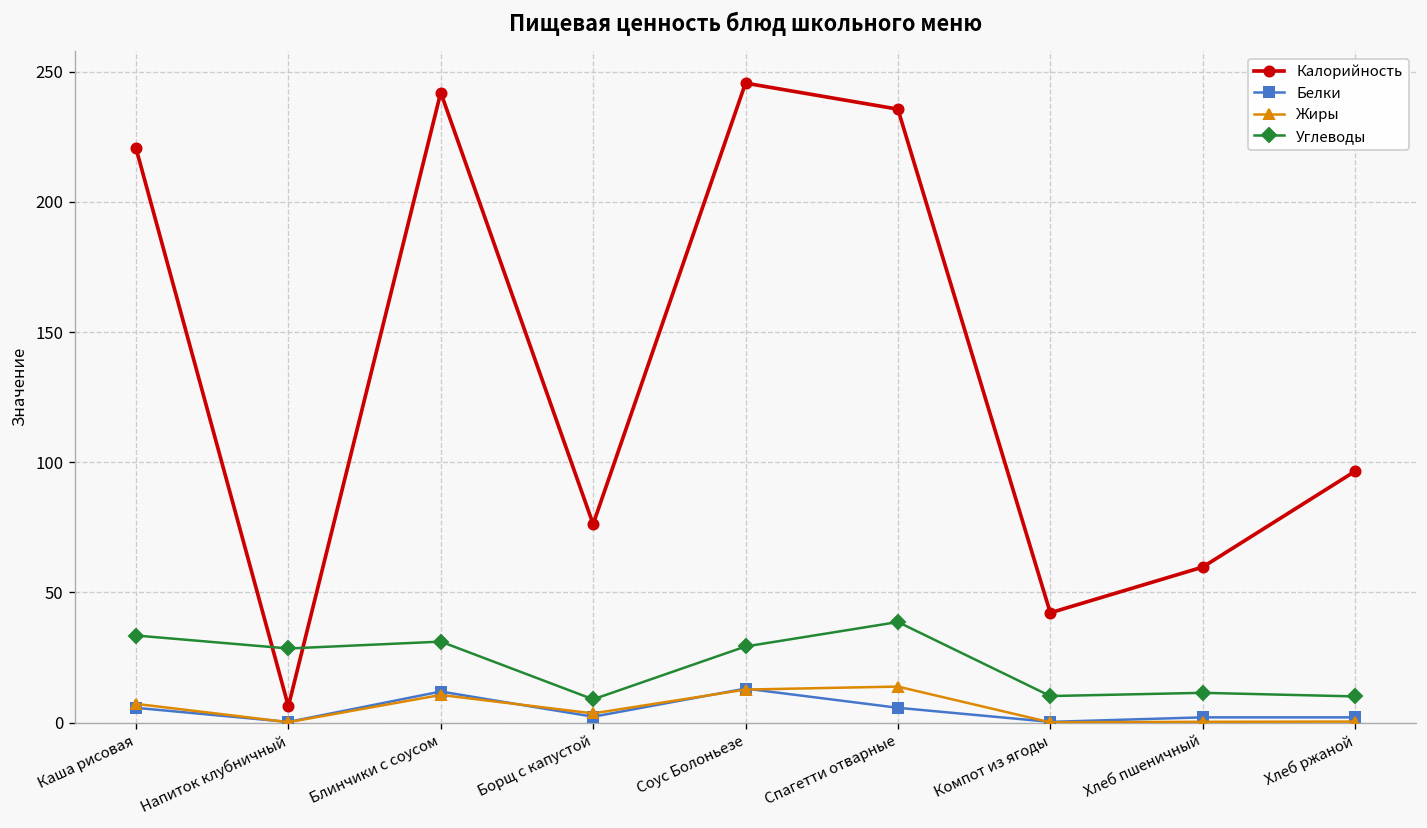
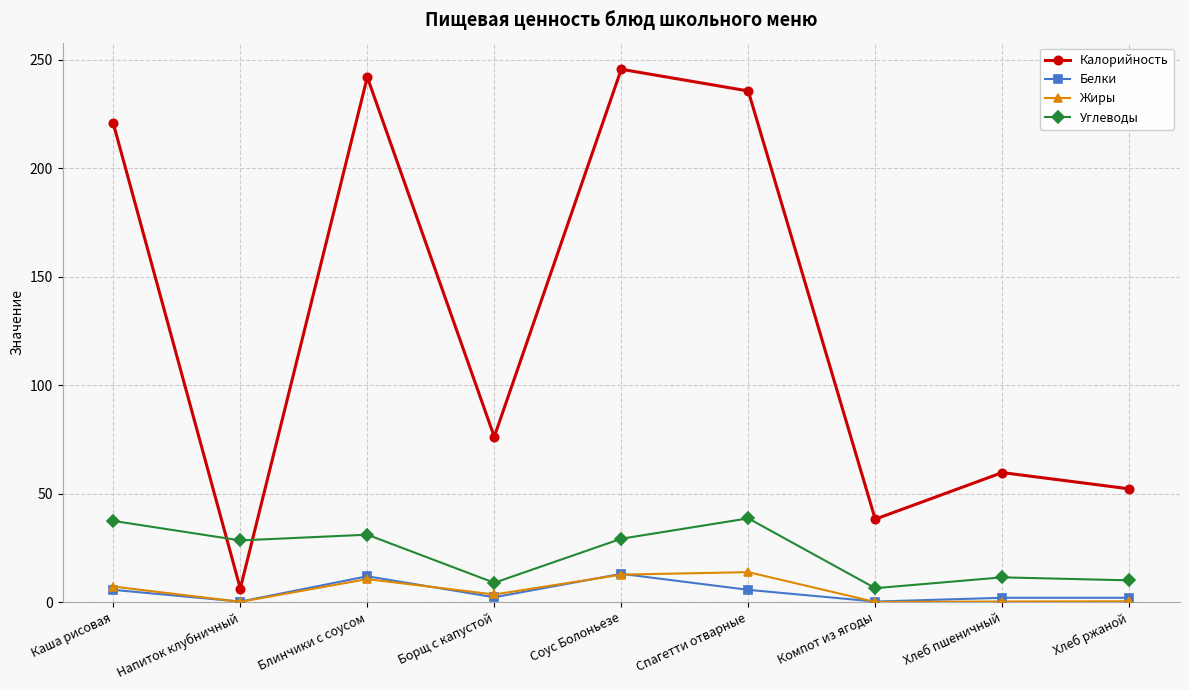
Углеводы, Каша рисовая: 33 -> 37
Калорийность, Компот из ягоды: 42 -> 38
Углеводы, Компот из ягоды: 10 -> 6
Калорийность, Хлеб ржаной: 97 -> 52
